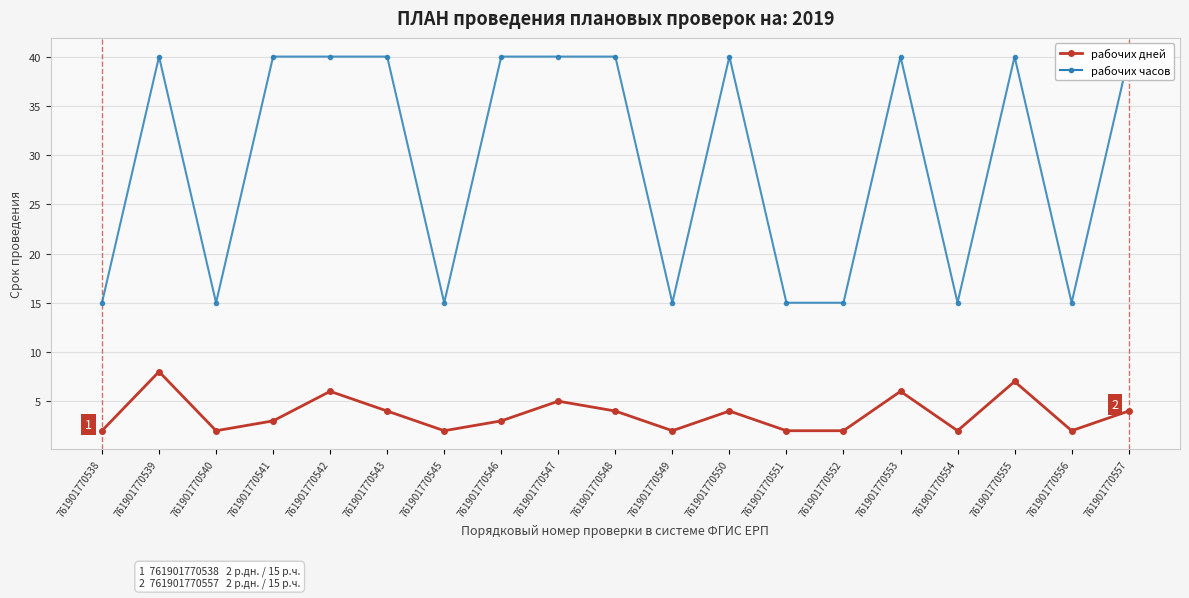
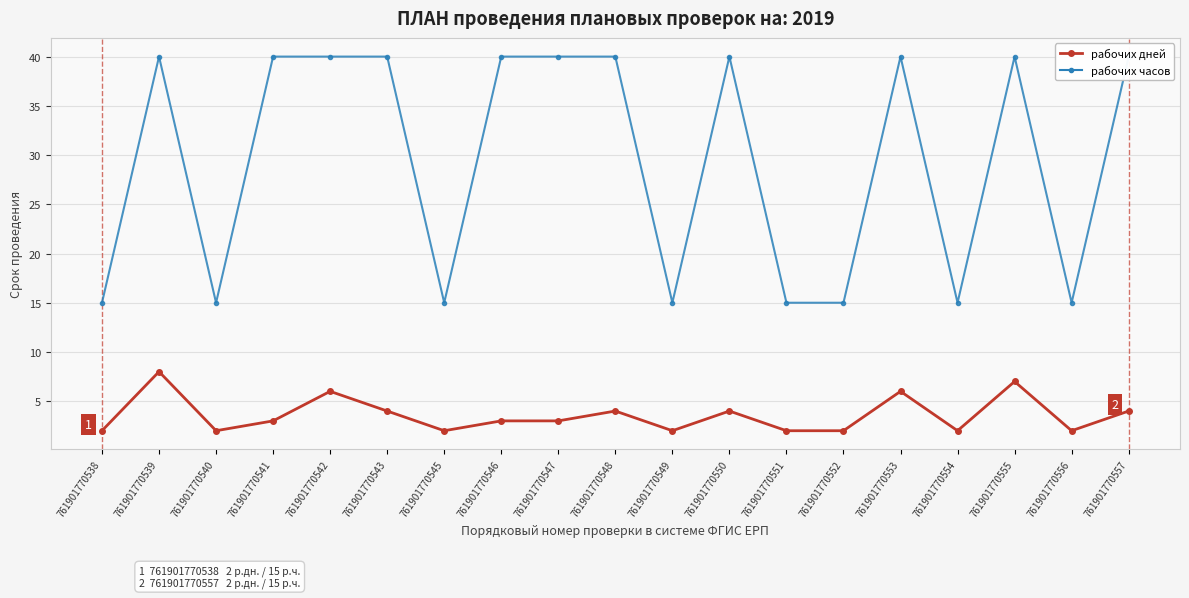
рабочих дней, 761901770547: 5 -> 3
